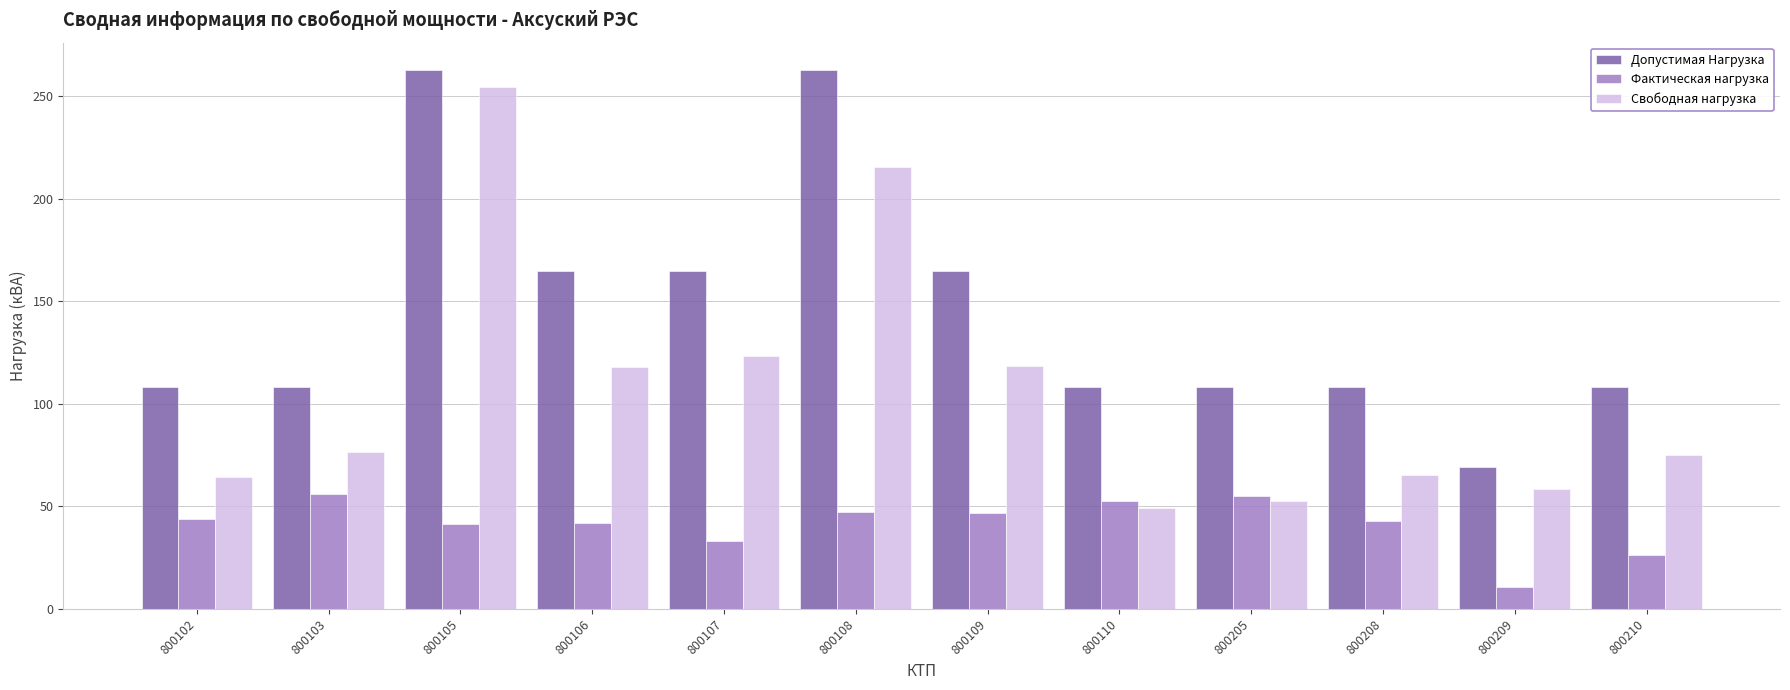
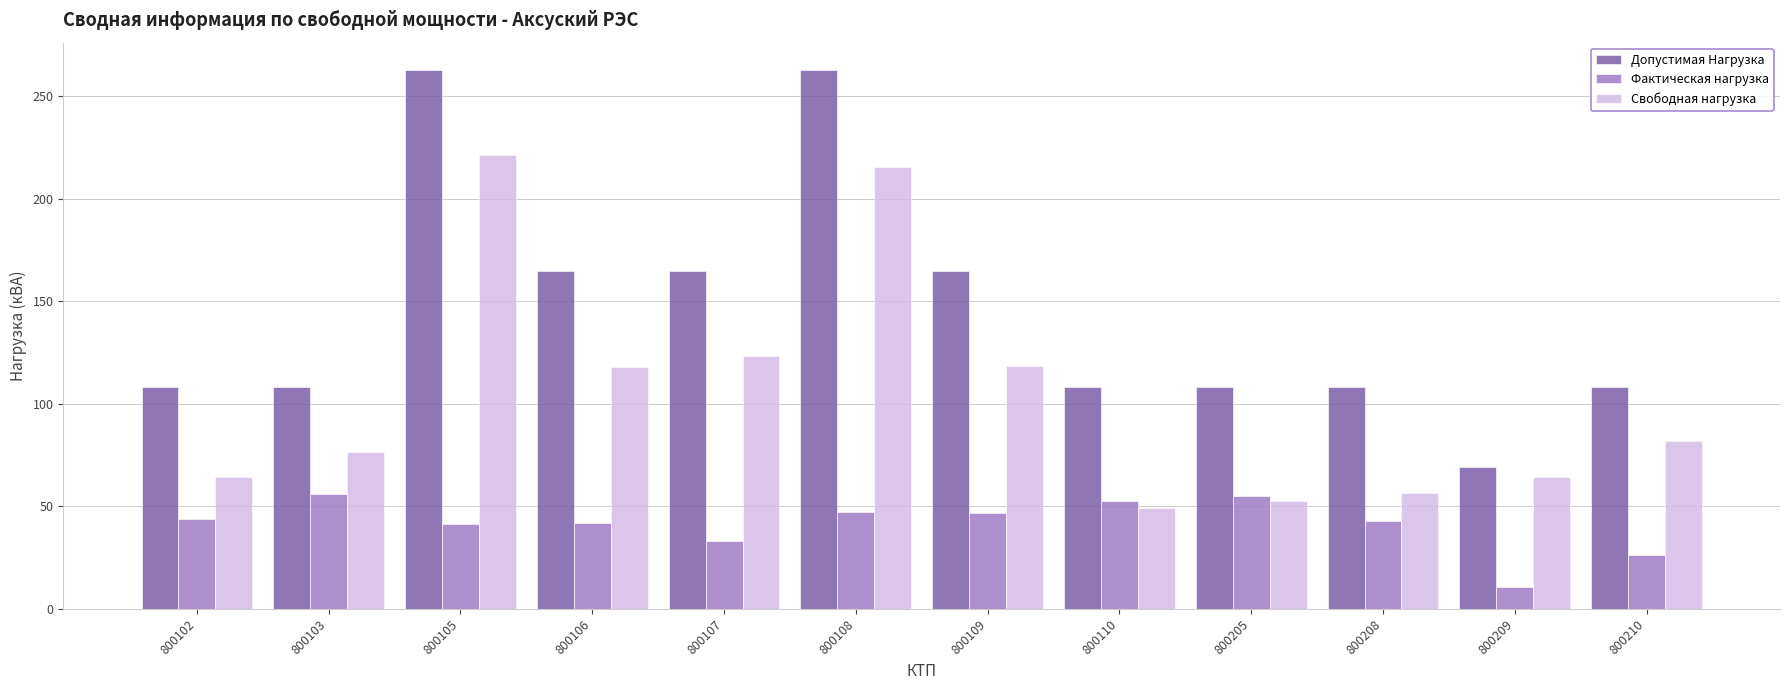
Свободная нагрузка, 800105: 255 -> 222
Свободная нагрузка, 800208: 65 -> 56
Свободная нагрузка, 800209: 58 -> 64
Свободная нагрузка, 800210: 75 -> 82
